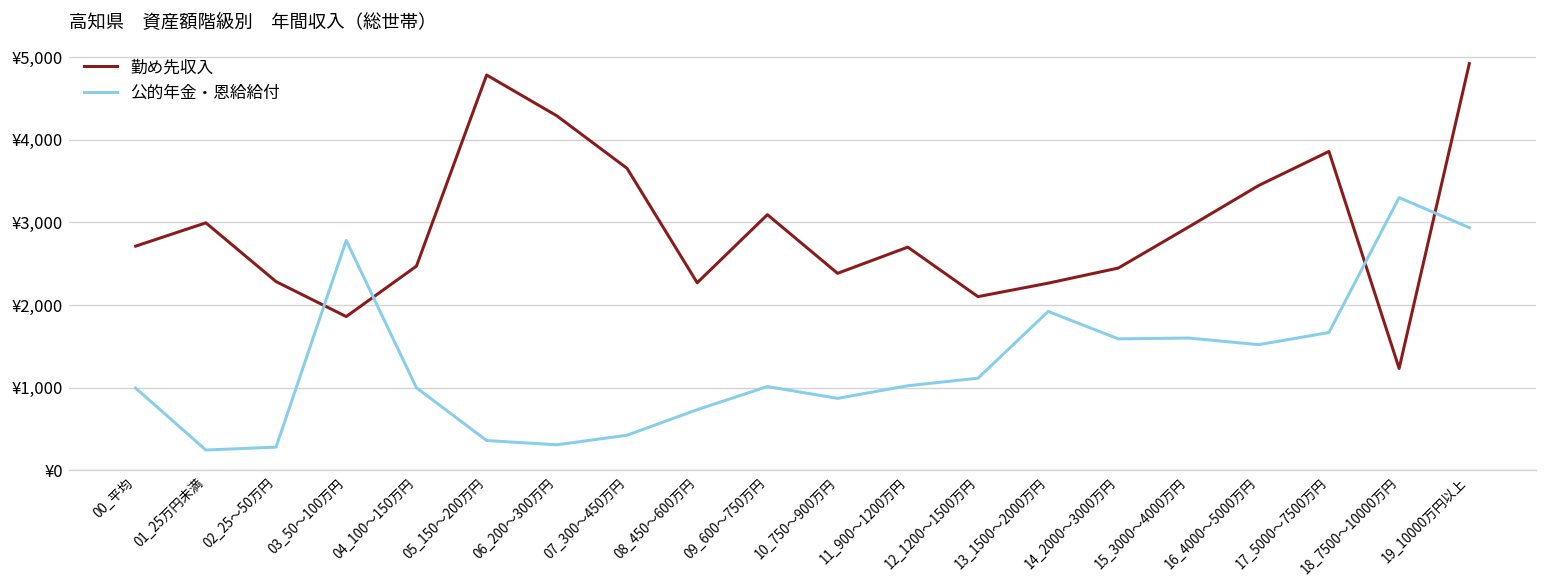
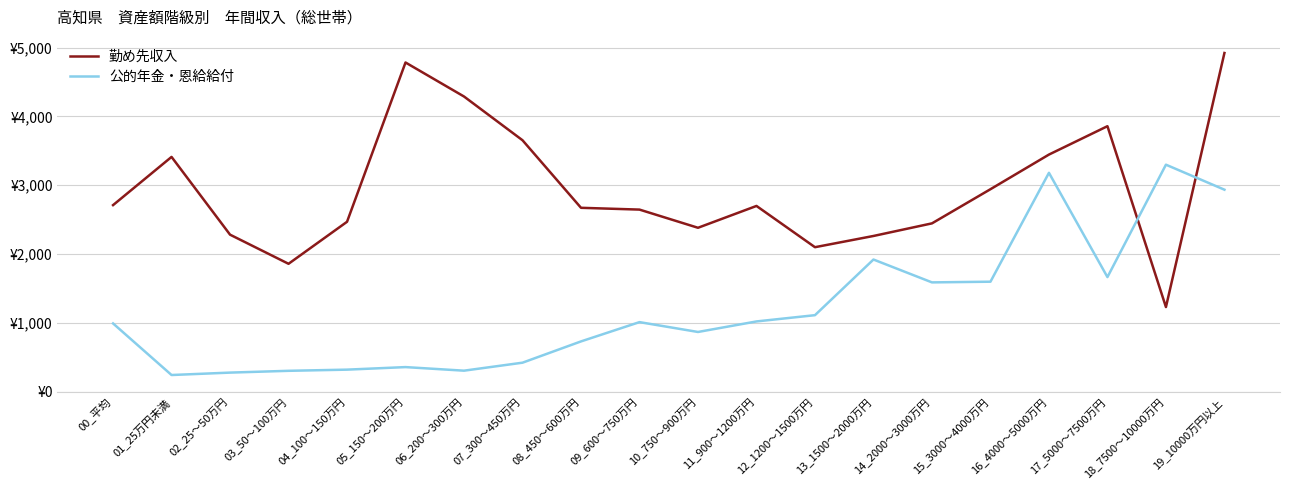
勤め先収入, 01_25万円未満: ¥3,000 -> ¥3,400
公的年金・恩給給付, 03_50～100万円: ¥2,800 -> ¥300
公的年金・恩給給付, 04_100～150万円: ¥1,000 -> ¥300
勤め先収入, 08_450～600万円: ¥2,300 -> ¥2,700
勤め先収入, 09_600～750万円: ¥3,100 -> ¥2,600
公的年金・恩給給付, 16_4000～5000万円: ¥1,500 -> ¥3,200
